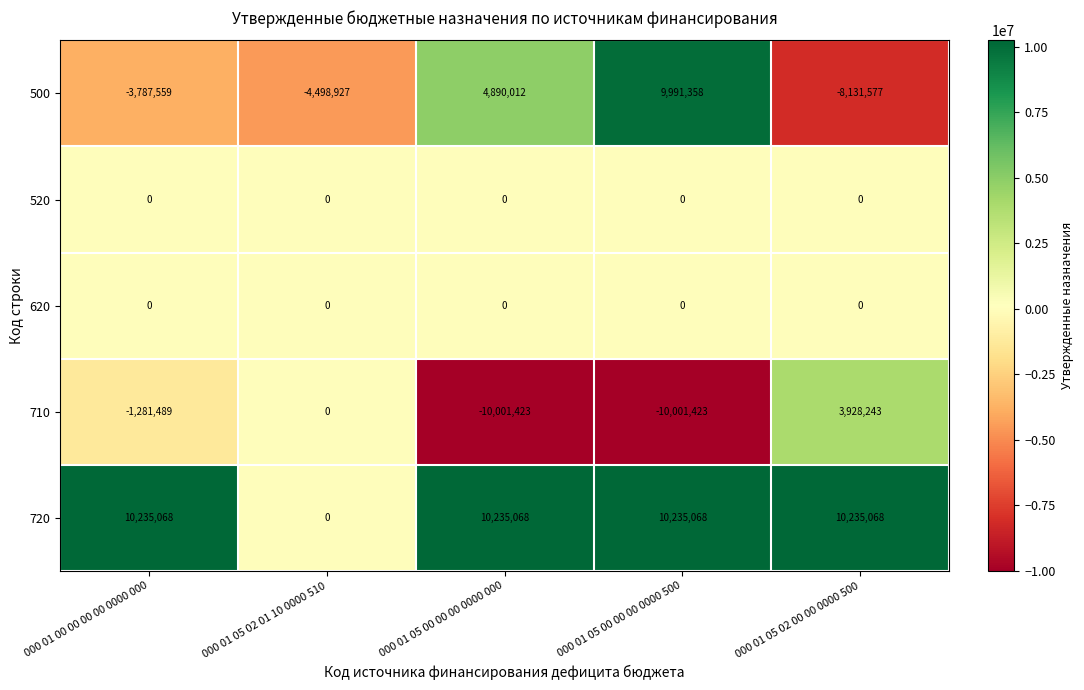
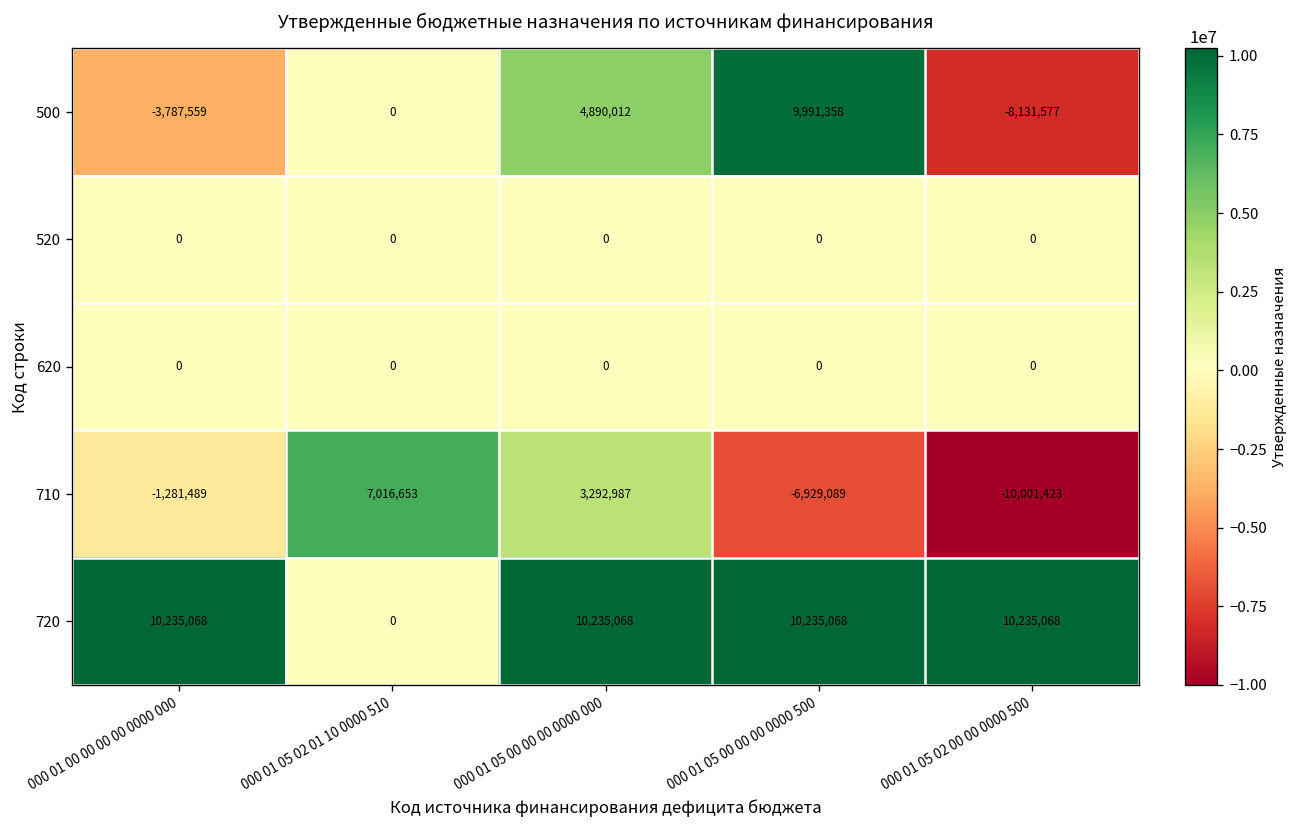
500, 000 01 05 02 01 10 0000 510: -4,498,927 -> 0
710, 000 01 05 02 01 10 0000 510: 0 -> 7,016,653
710, 000 01 05 00 00 00 0000 000: -10,001,423 -> 3,292,987
710, 000 01 05 00 00 00 0000 500: -10,001,423 -> -6,929,089
710, 000 01 05 02 00 00 0000 500: 3,928,243 -> -10,001,423
